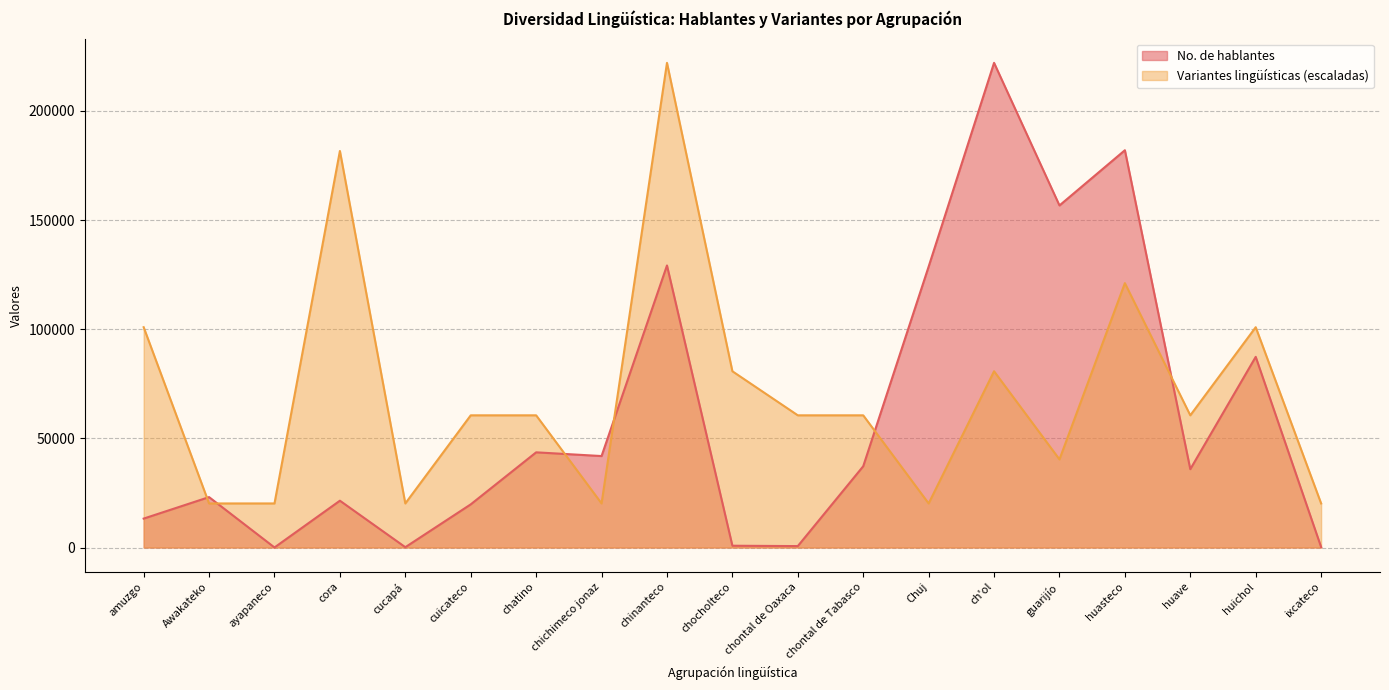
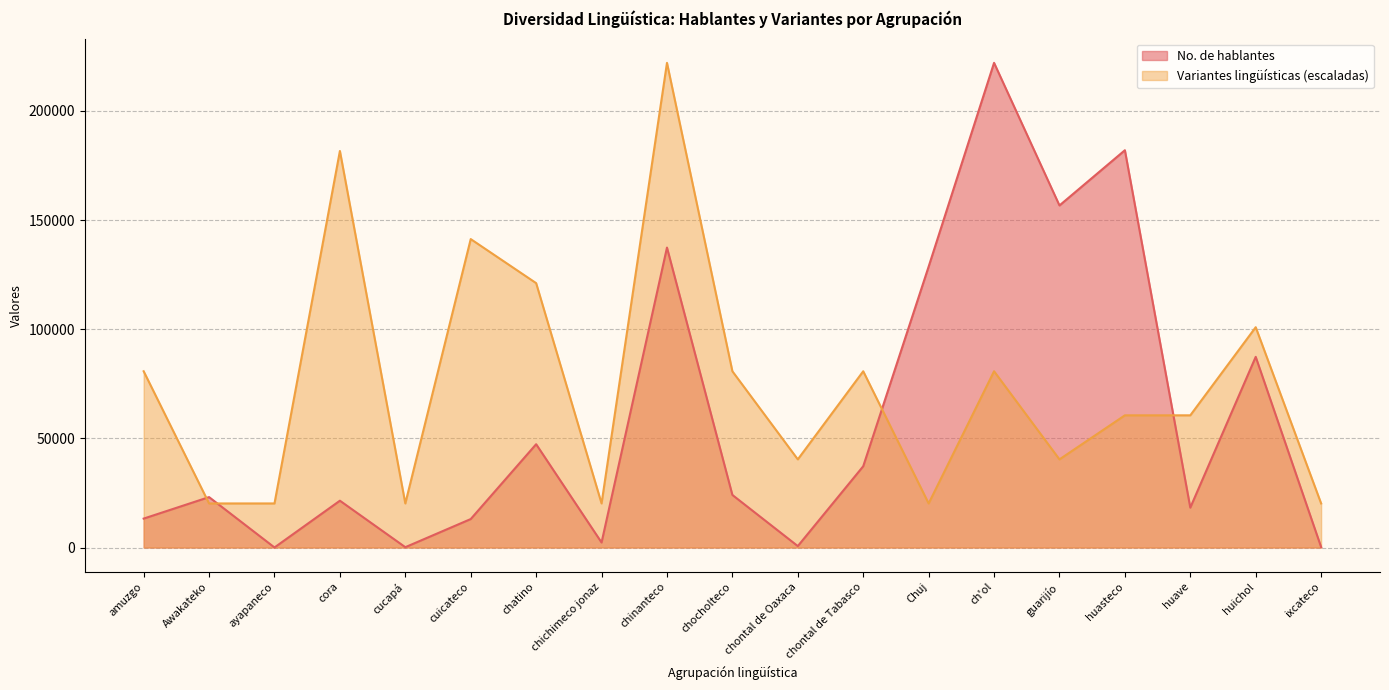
Variantes lingüísticas (escaladas), amuzgo: 101000 -> 81000
No. de hablantes, cuicateco: 20000 -> 13000
Variantes lingüísticas (escaladas), cuicateco: 61000 -> 141000
No. de hablantes, chatino: 44000 -> 47000
Variantes lingüísticas (escaladas), chatino: 61000 -> 121000
No. de hablantes, chichimeco jonaz: 42000 -> 2000
No. de hablantes, chinanteco: 129000 -> 137000
No. de hablantes, chocholteco: 1000 -> 24000
Variantes lingüísticas (escaladas), chontal de Oaxaca: 61000 -> 40000
Variantes lingüísticas (escaladas), chontal de Tabasco: 61000 -> 81000
Variantes lingüísticas (escaladas), huasteco: 121000 -> 61000
No. de hablantes, huave: 36000 -> 18000
